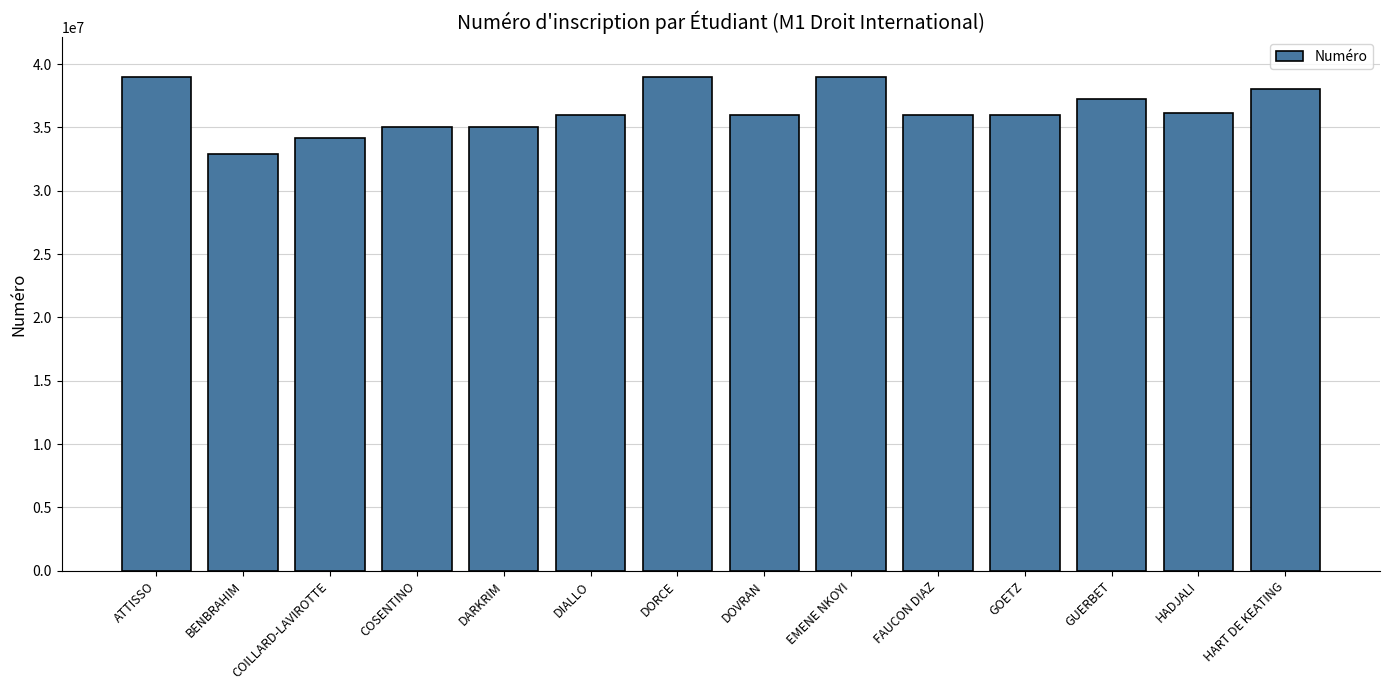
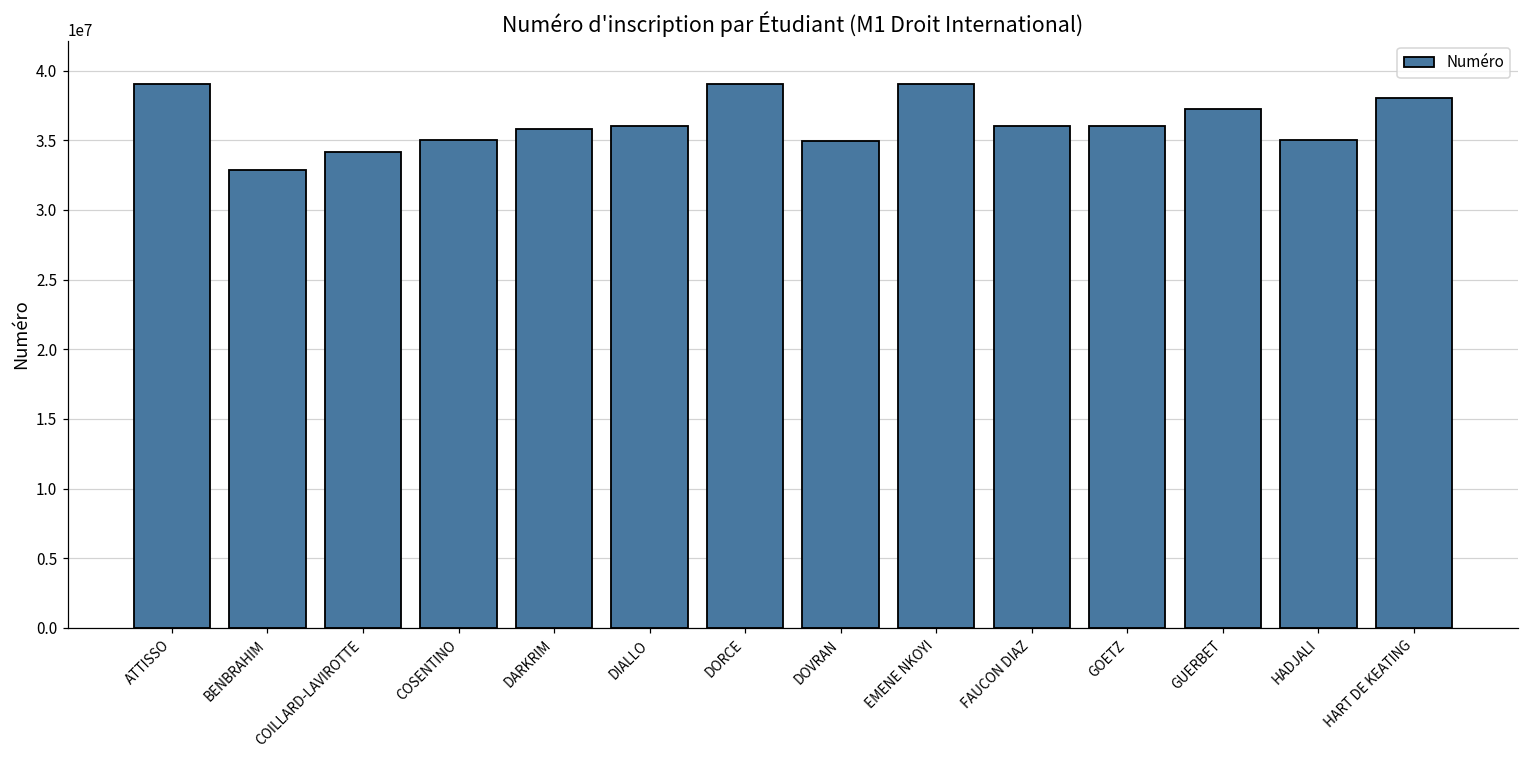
DARKRIM: 35000000 -> 35800000
DOVRAN: 36000000 -> 35000000
HADJALI: 36100000 -> 35000000
